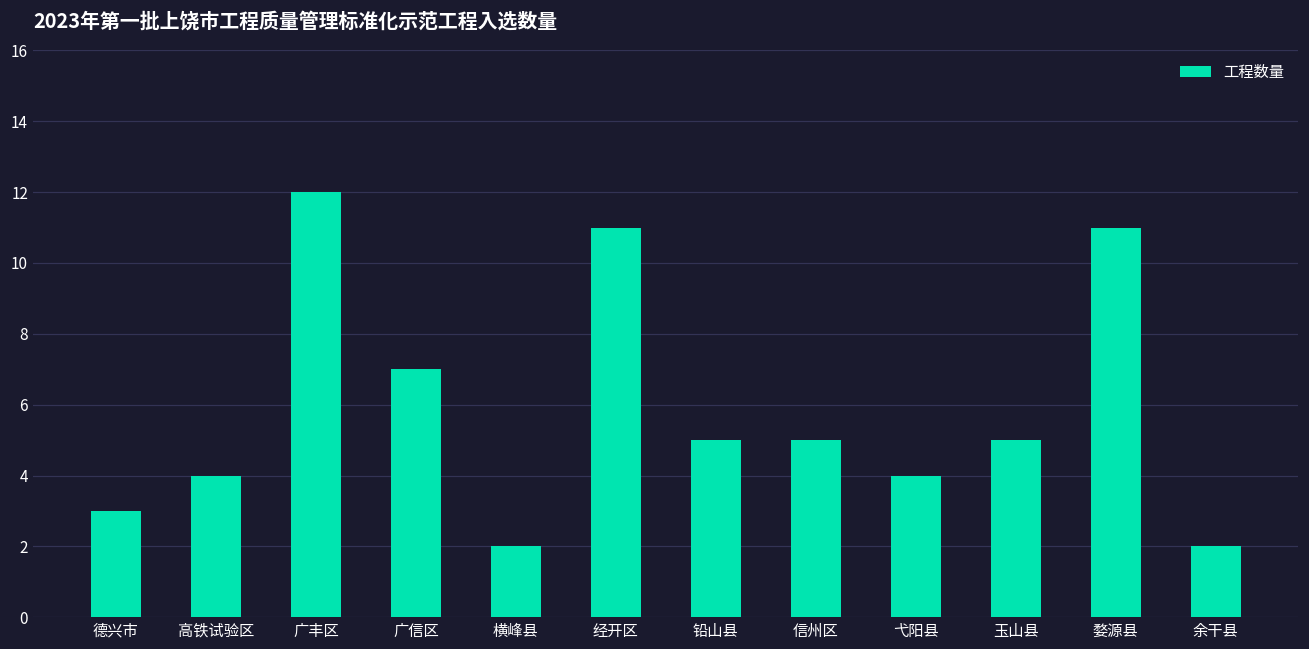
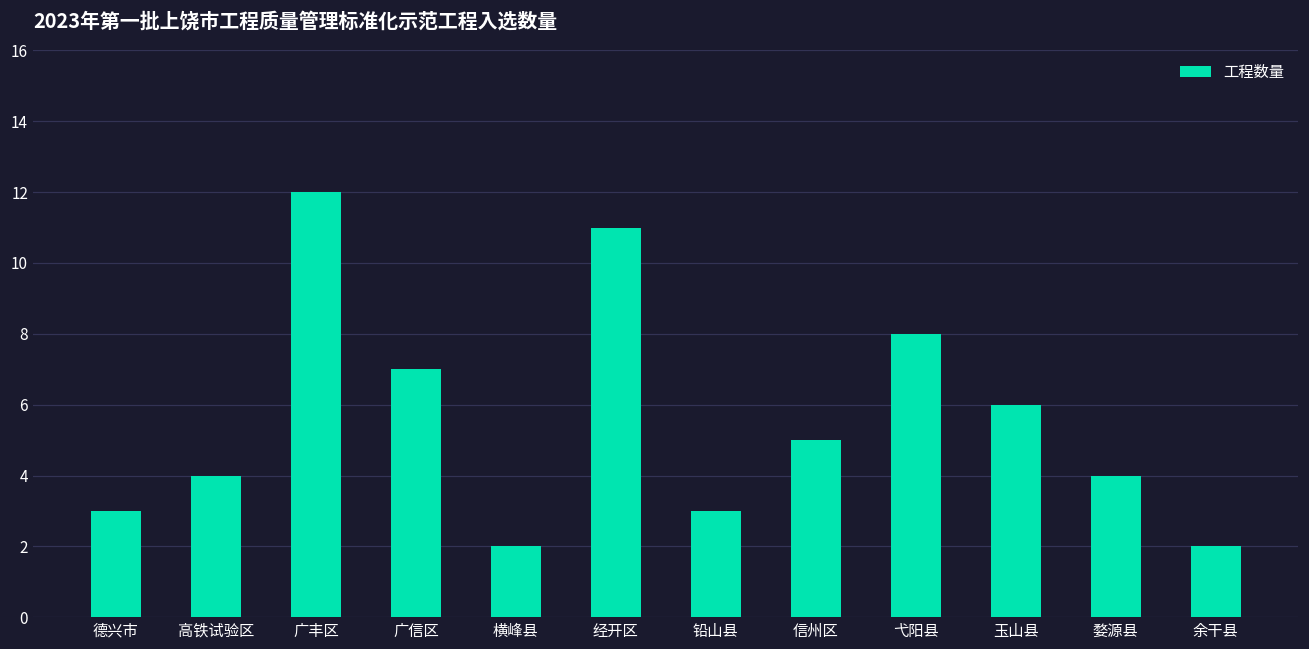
铅山县: 5 -> 3
弋阳县: 4 -> 8
玉山县: 5 -> 6
婺源县: 11 -> 4
